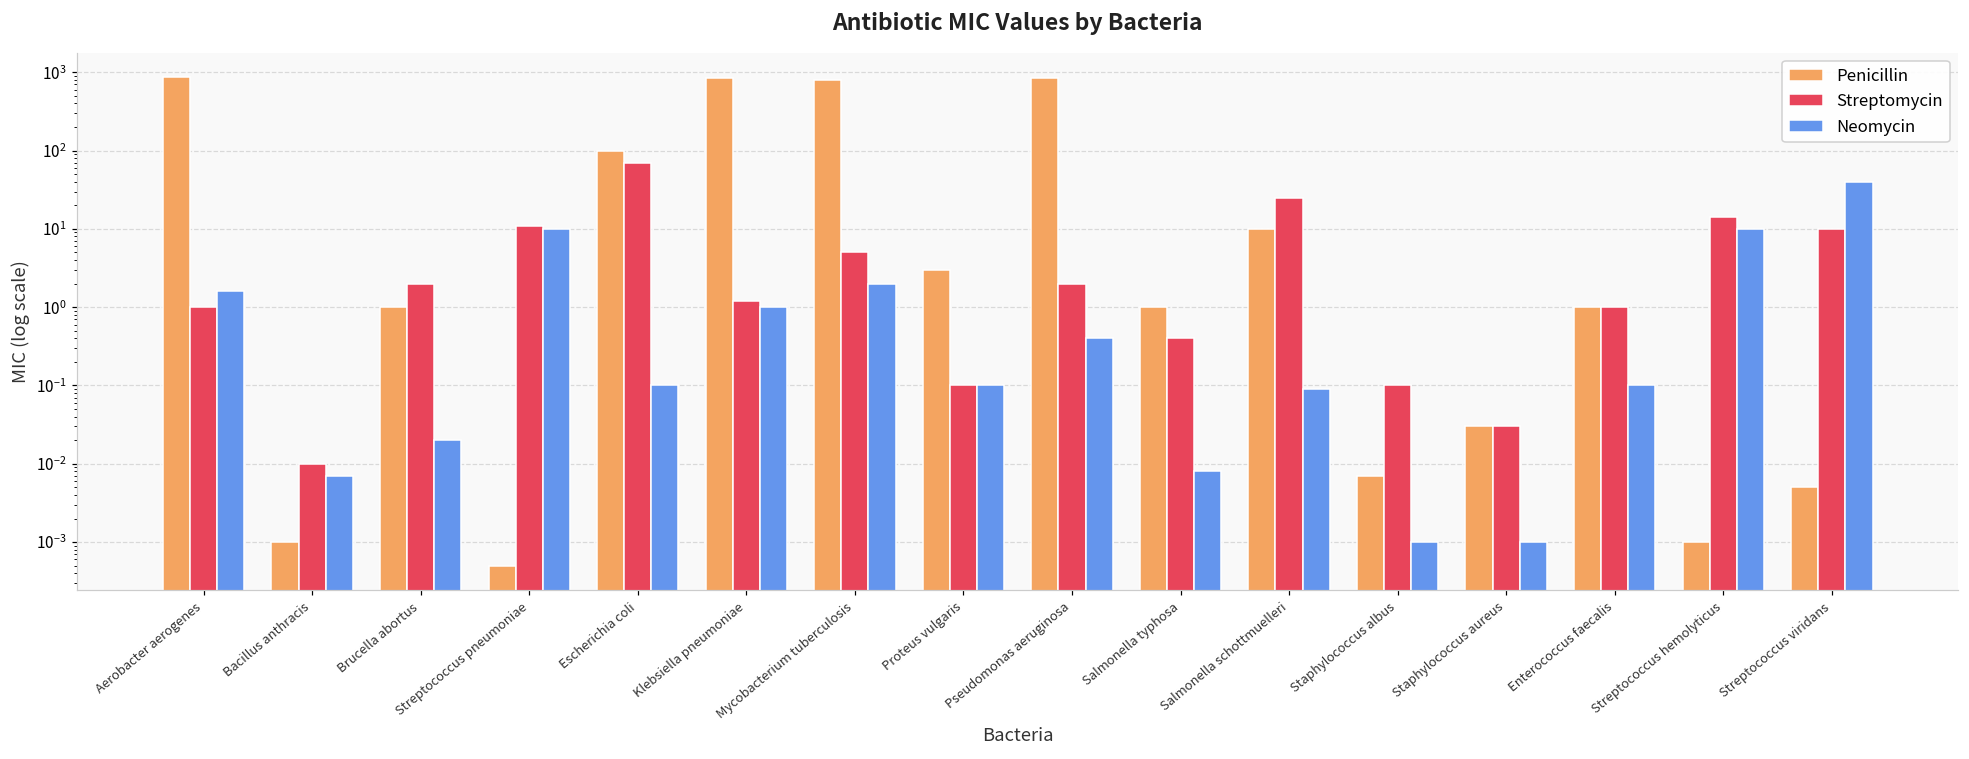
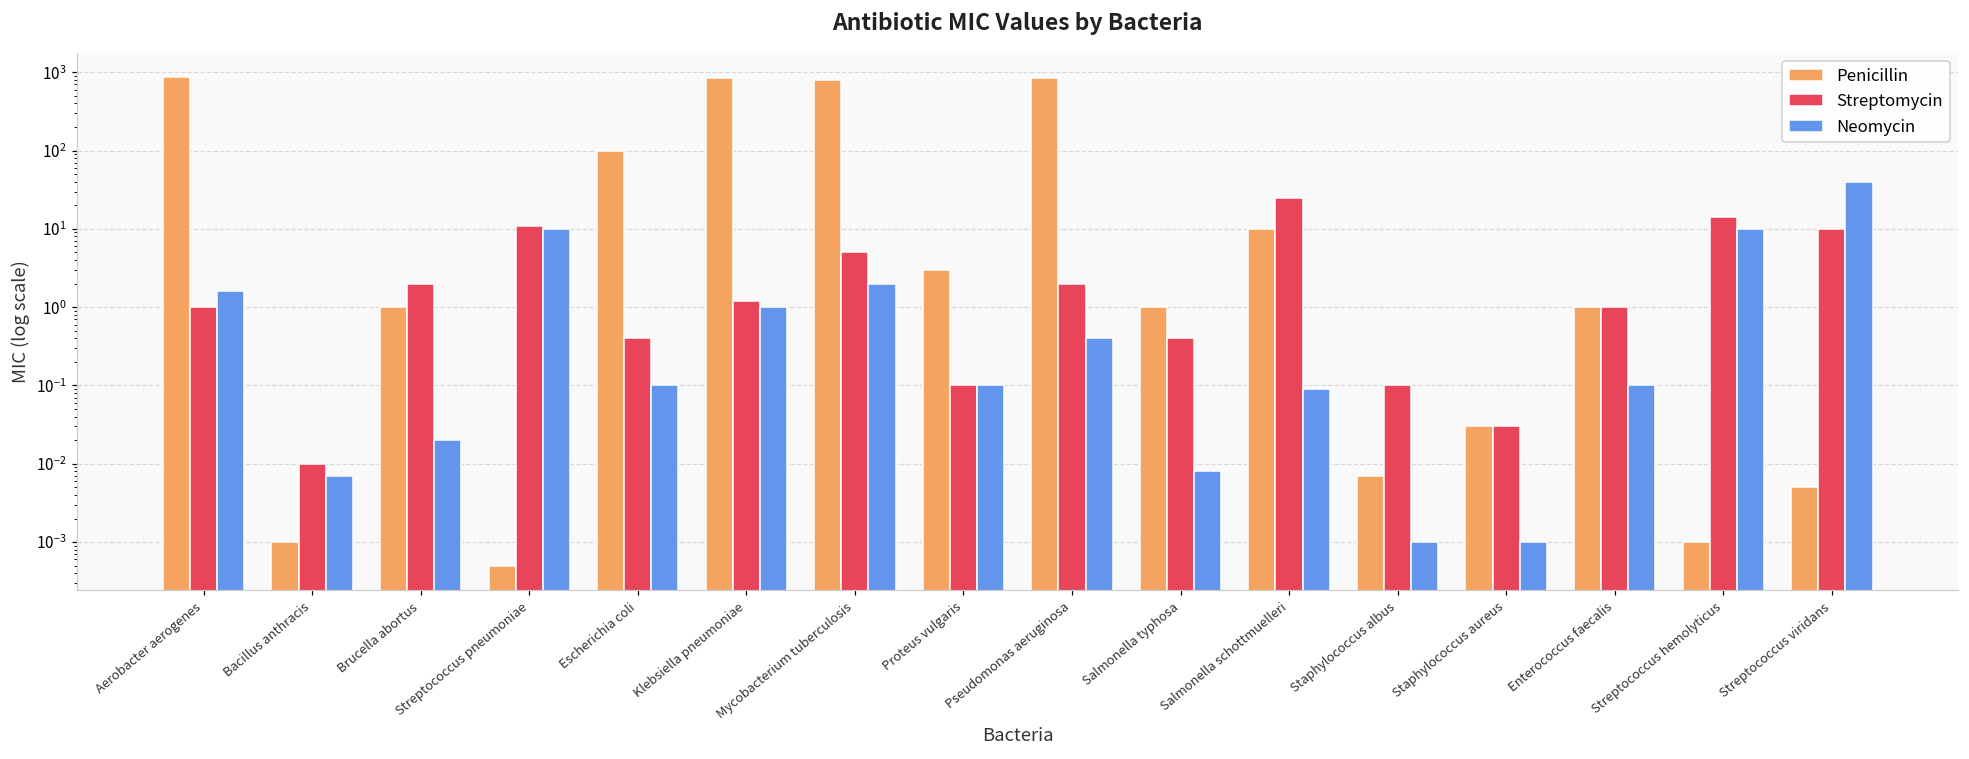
Streptomycin, Escherichia coli: 70 -> 0.4
